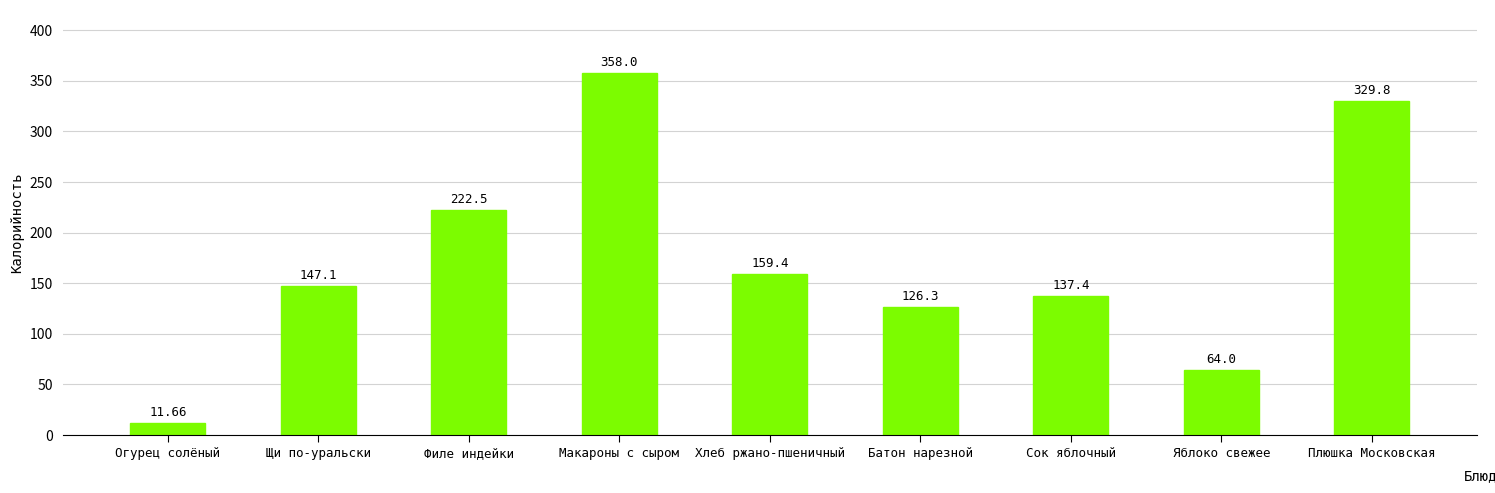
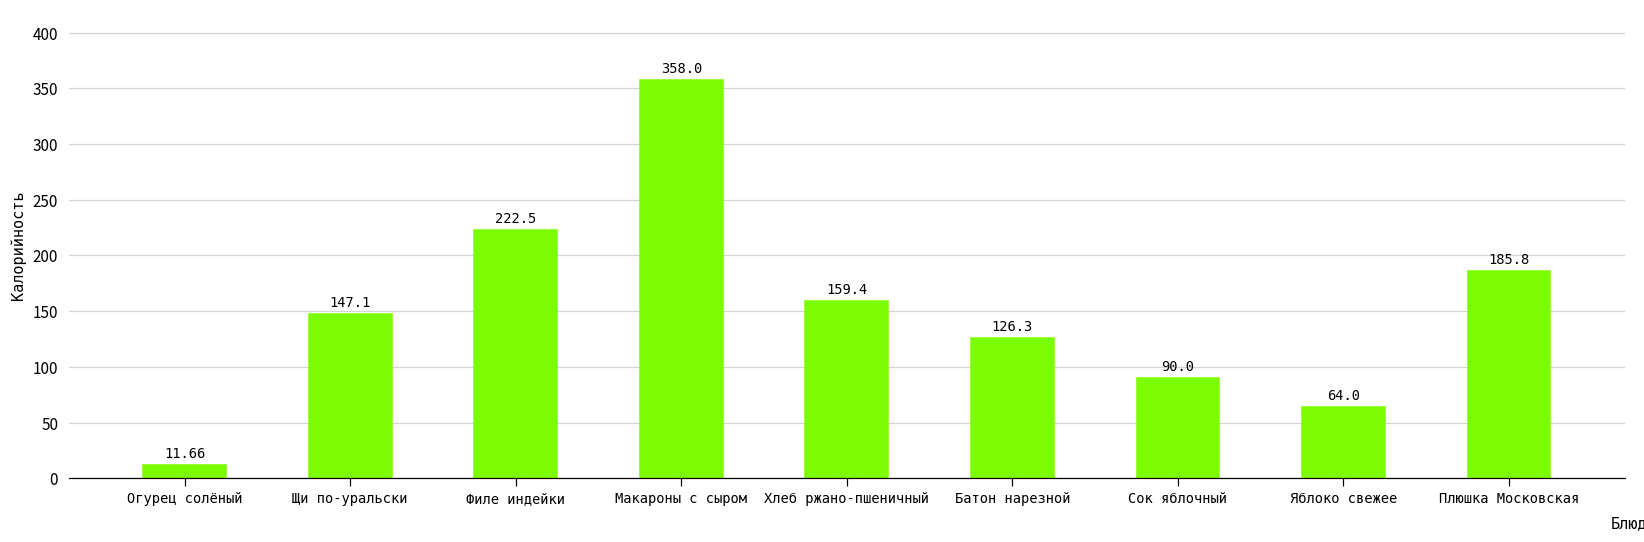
Сок яблочный: 137.4 -> 90.0
Плюшка Московская: 329.8 -> 185.8
